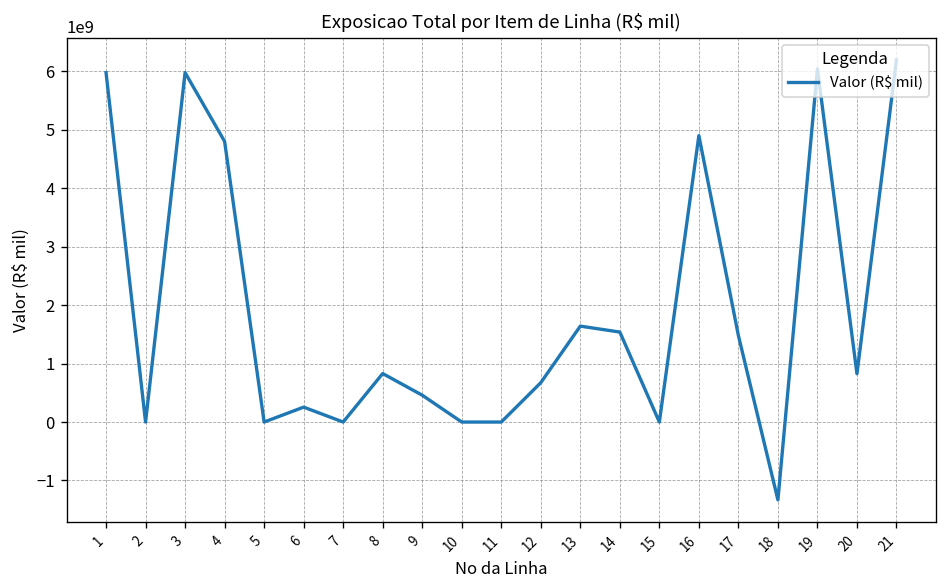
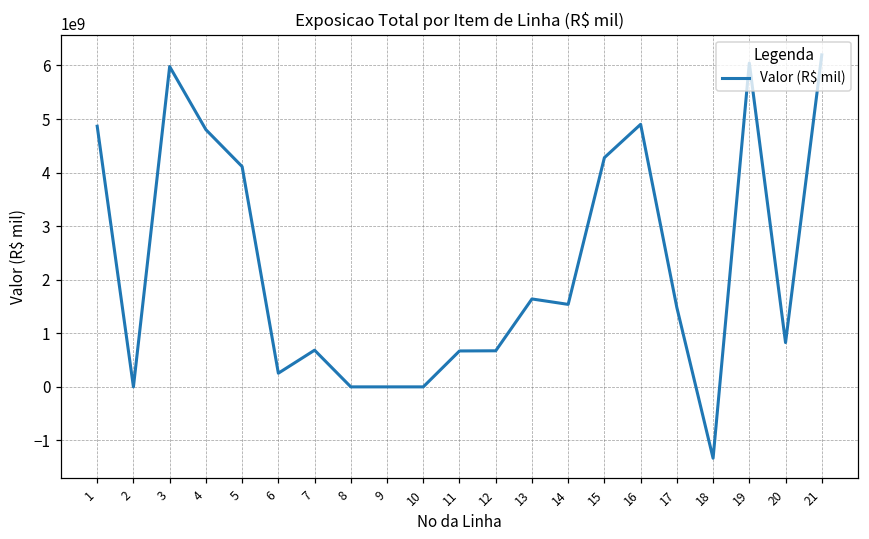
1: 6000000000 -> 4900000000
5: 0 -> 4100000000
7: 0 -> 700000000
8: 800000000 -> 0
9: 500000000 -> 0
11: 0 -> 700000000
15: 0 -> 4300000000
